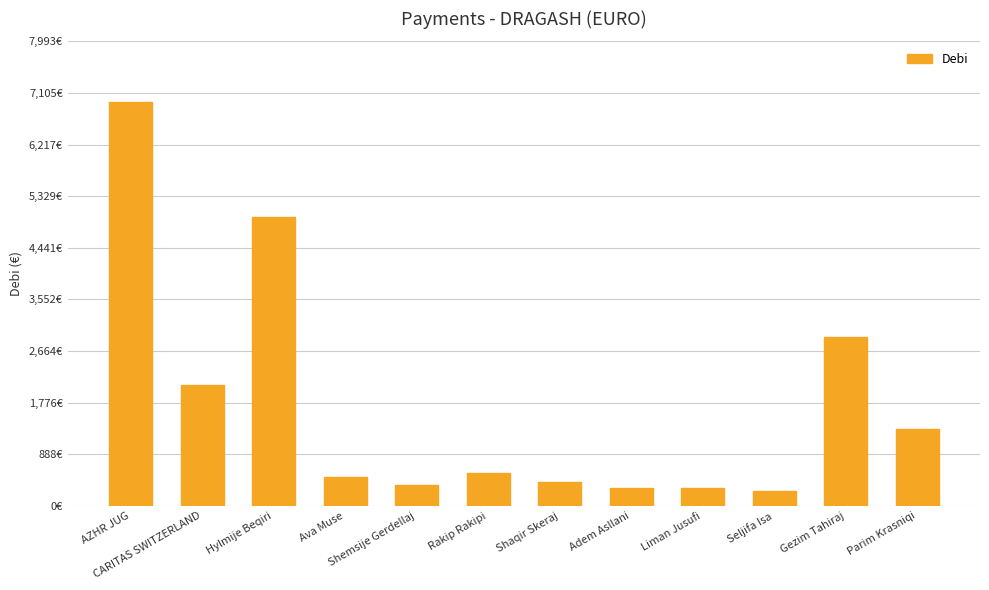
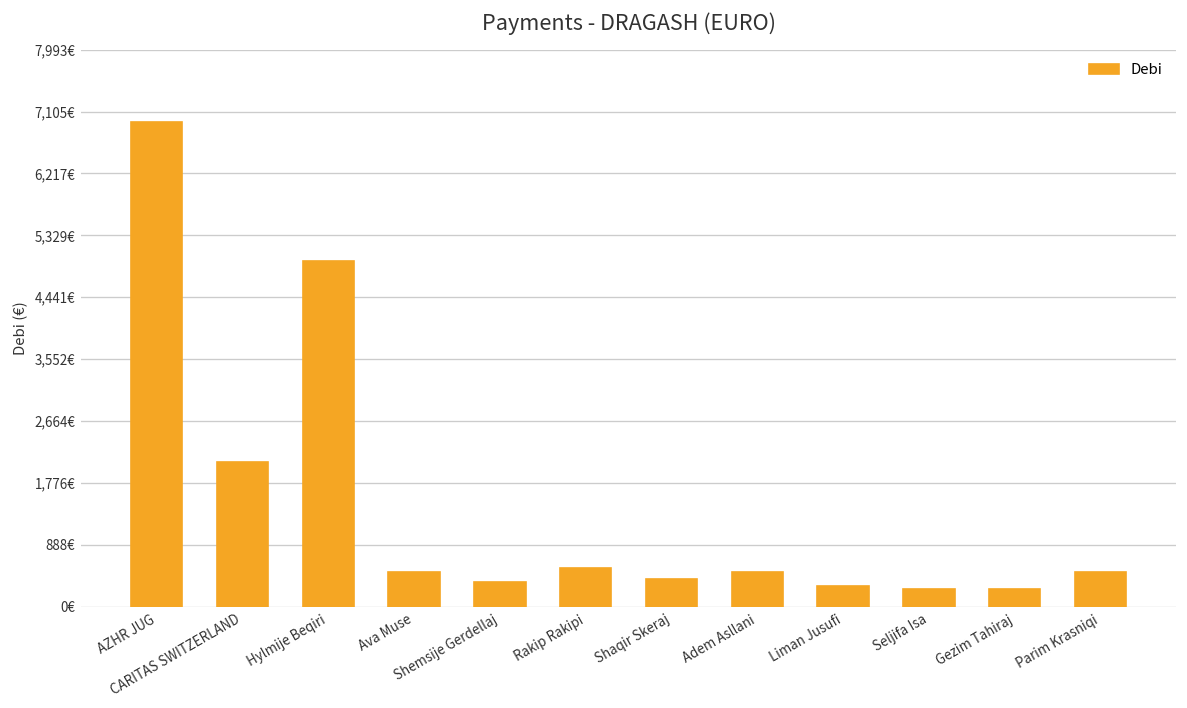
Adem Asllani: 300€ -> 500€
Gezim Tahiraj: 2,900€ -> 300€
Parim Krasniqi: 1,300€ -> 500€
